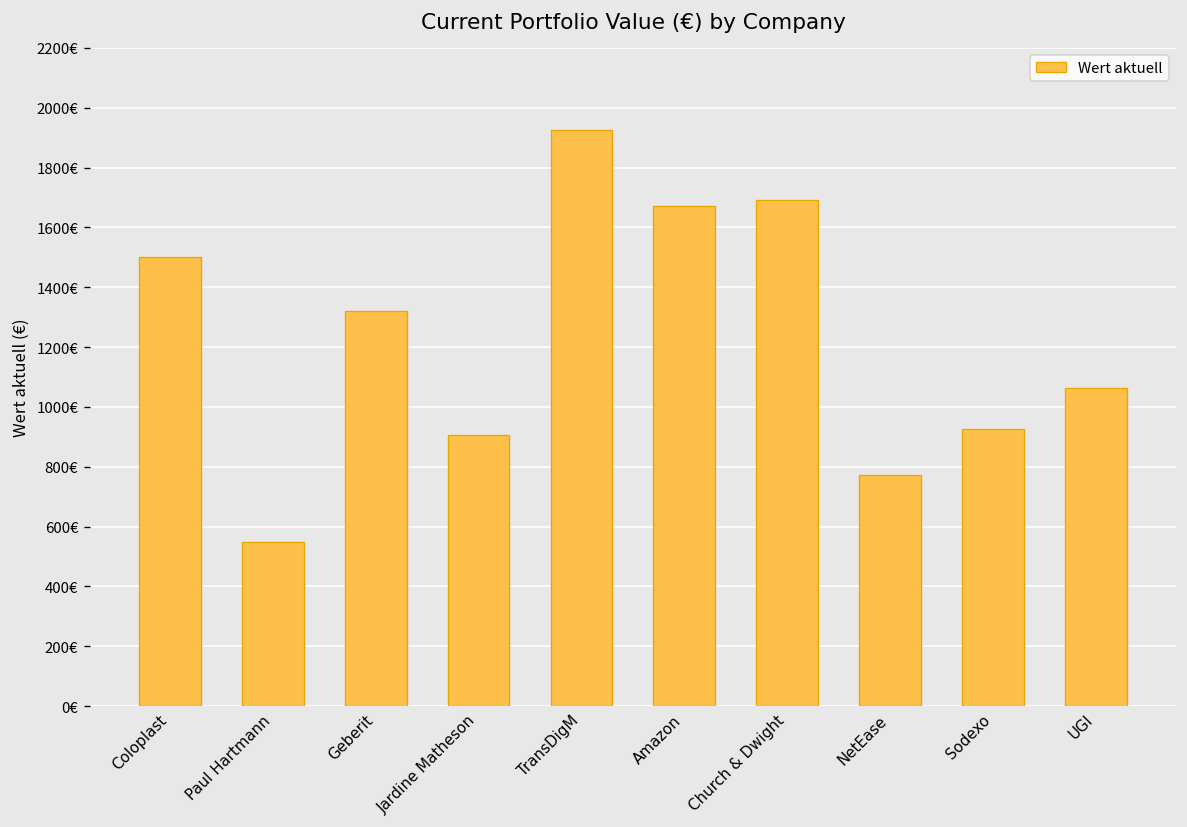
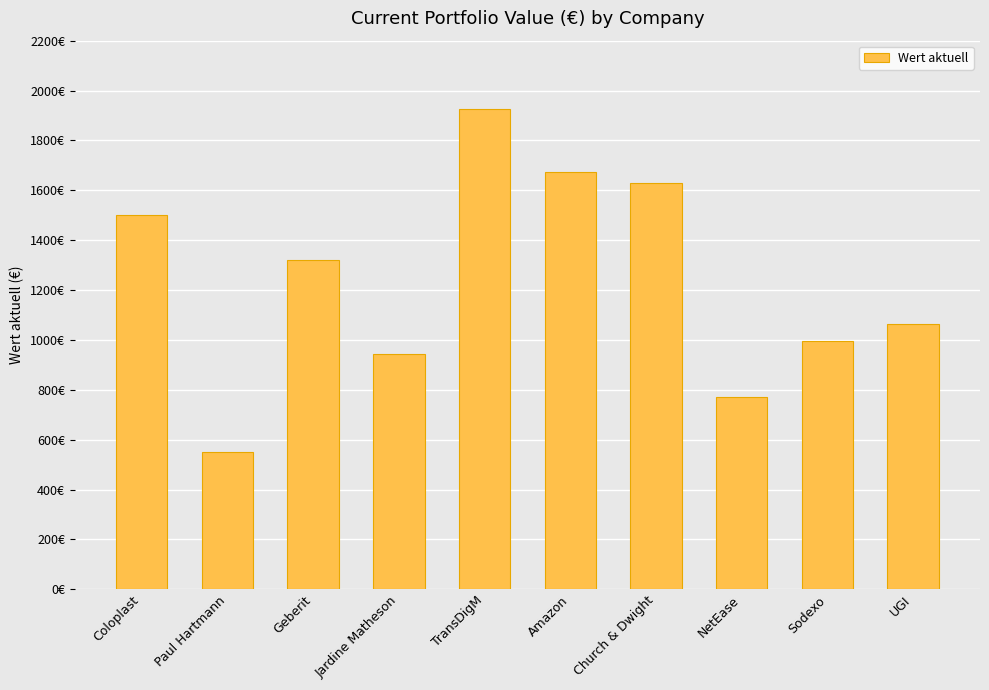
Jardine Matheson: 910€ -> 940€
Church & Dwight: 1690€ -> 1630€
Sodexo: 930€ -> 1000€
